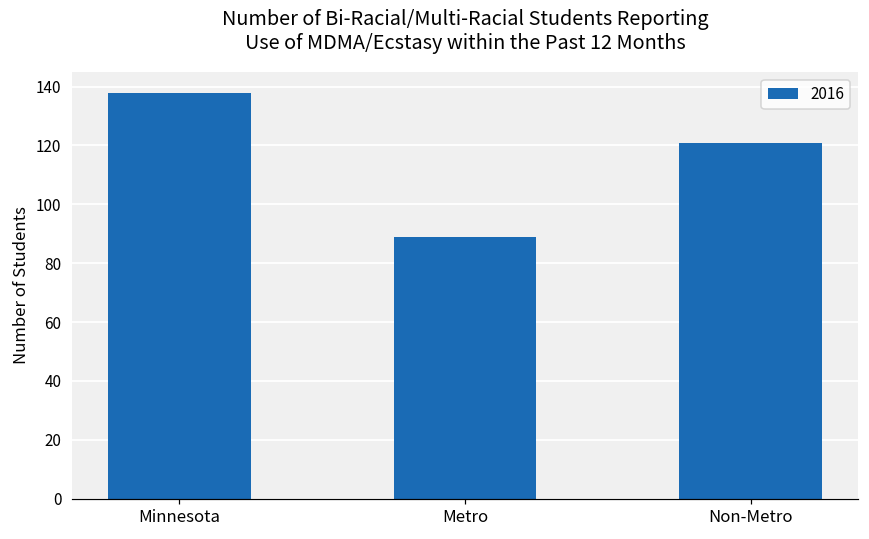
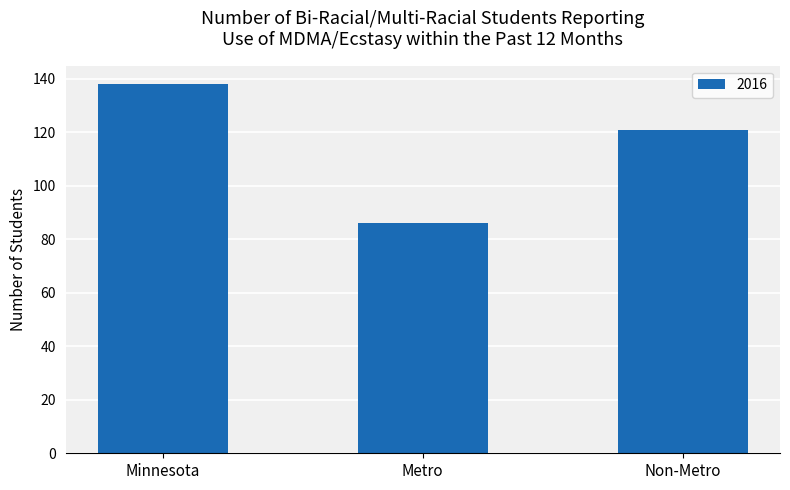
Metro: 89 -> 86
